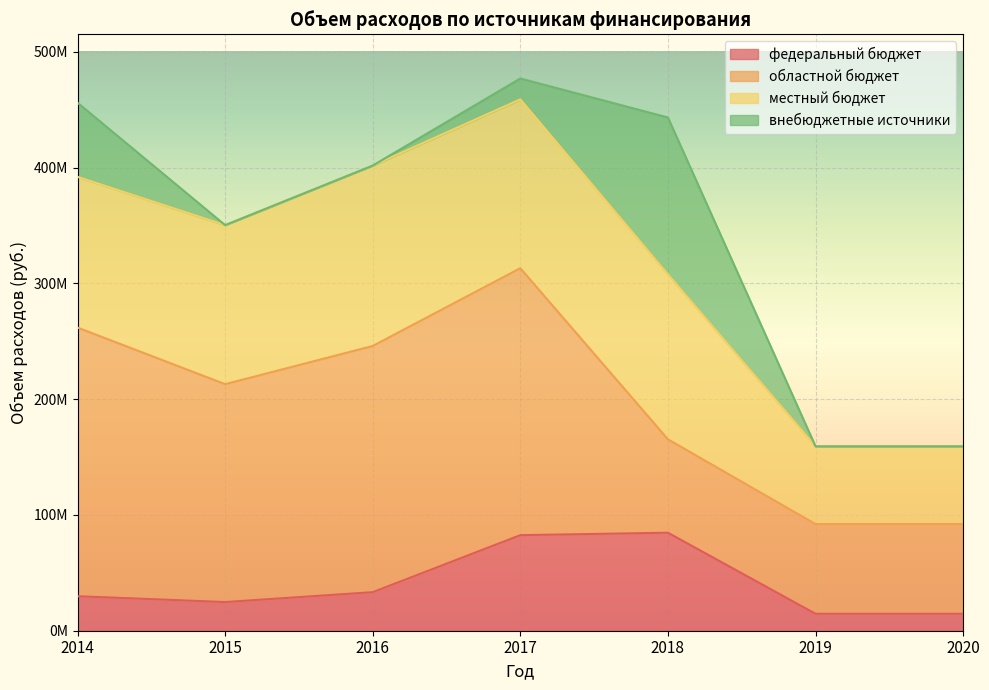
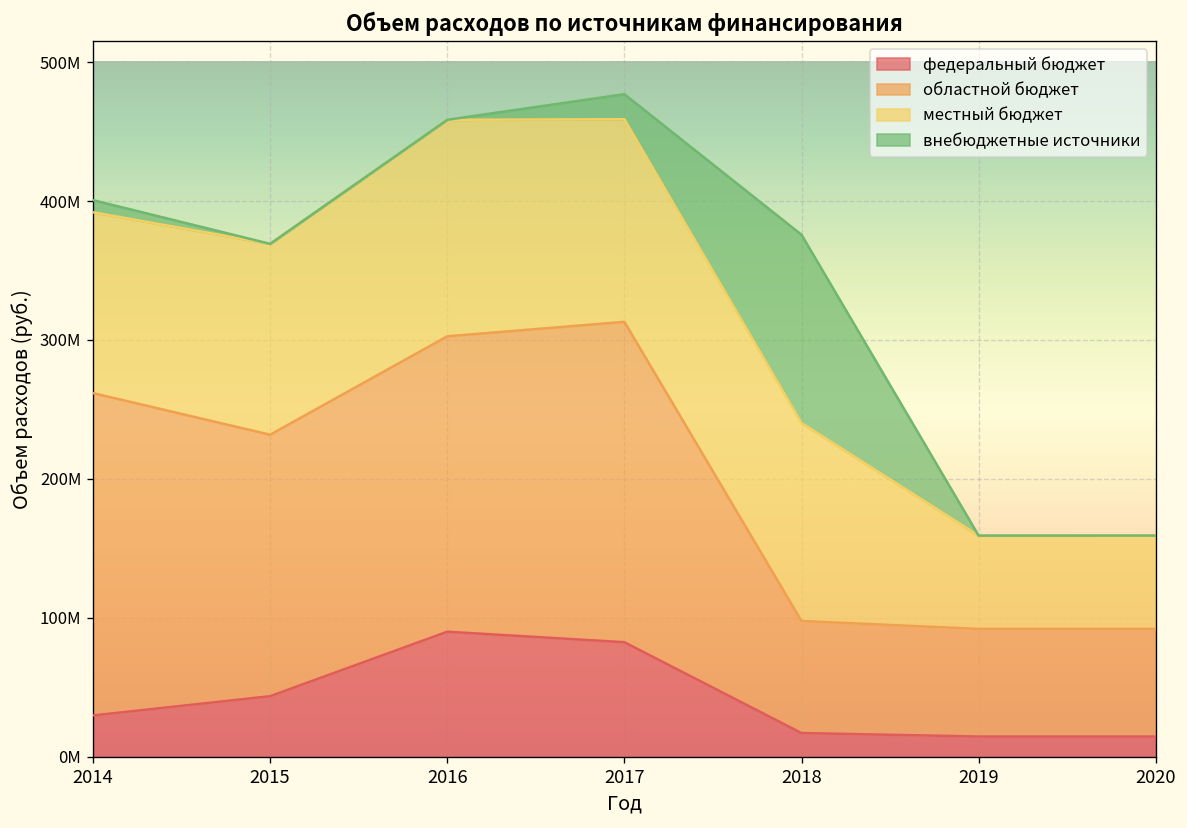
внебюджетные источники, 2014: 64000000 -> 9000000
федеральный бюджет, 2015: 25000000 -> 44000000
федеральный бюджет, 2016: 33000000 -> 90000000
федеральный бюджет, 2018: 85000000 -> 17000000
